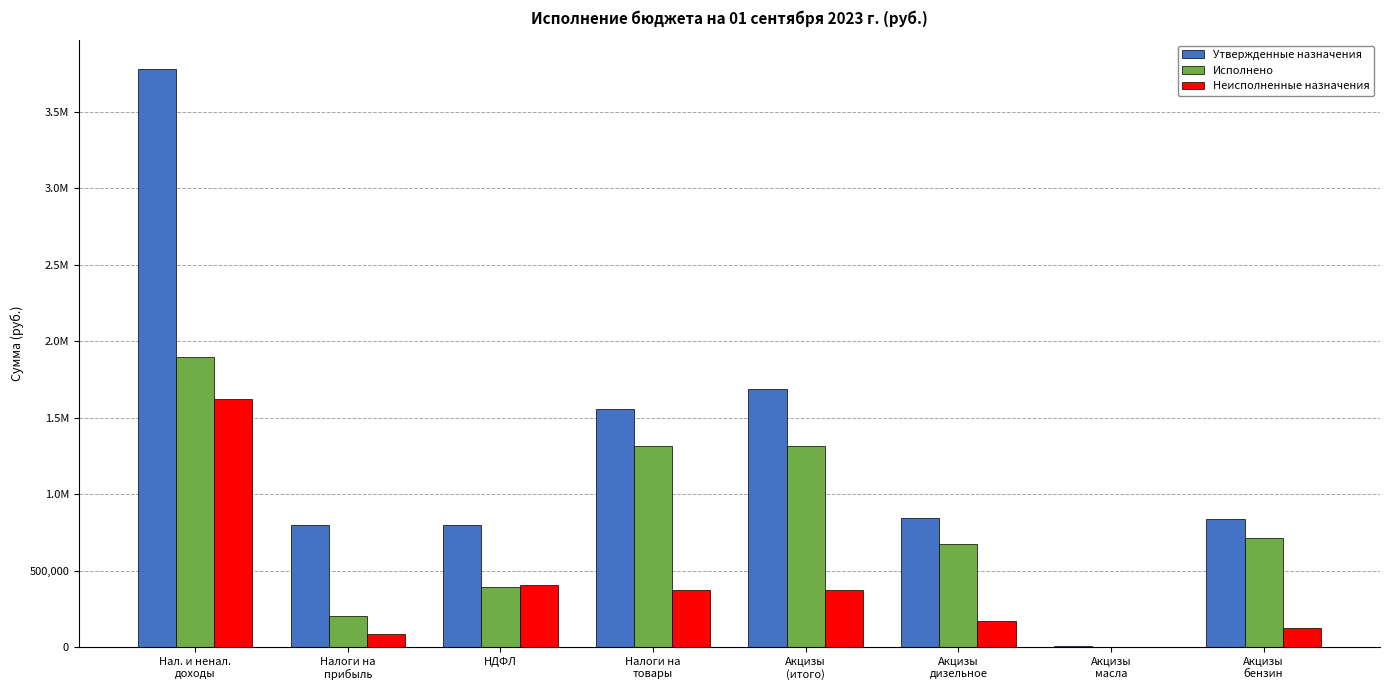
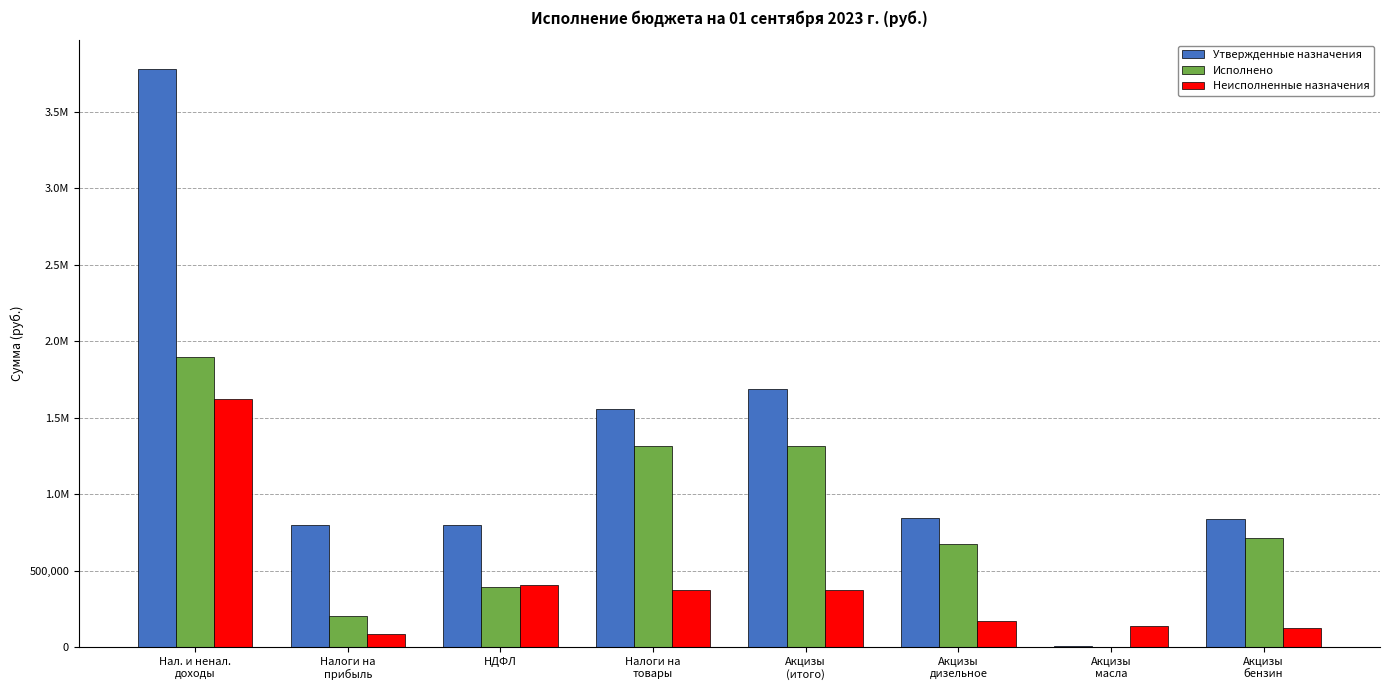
Неисполненные назначения, Акцизы масла: 0 -> 140,000
